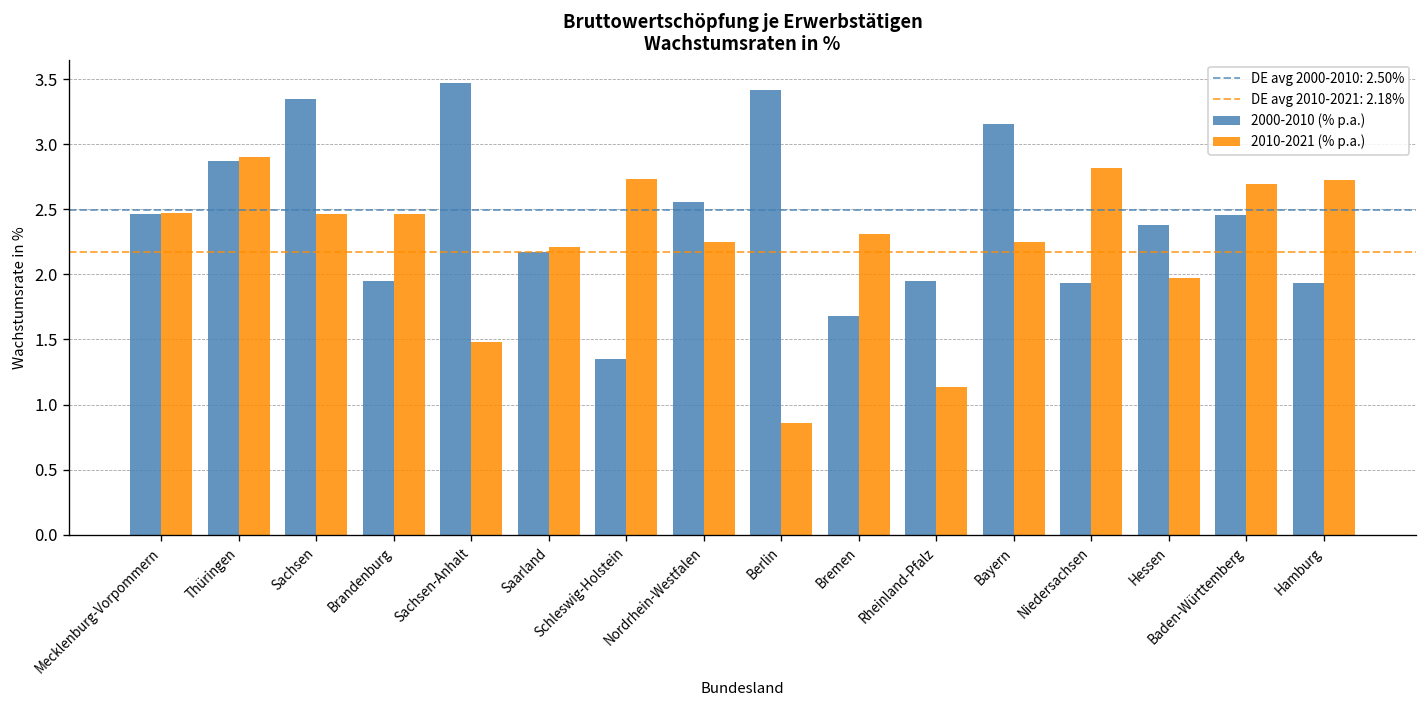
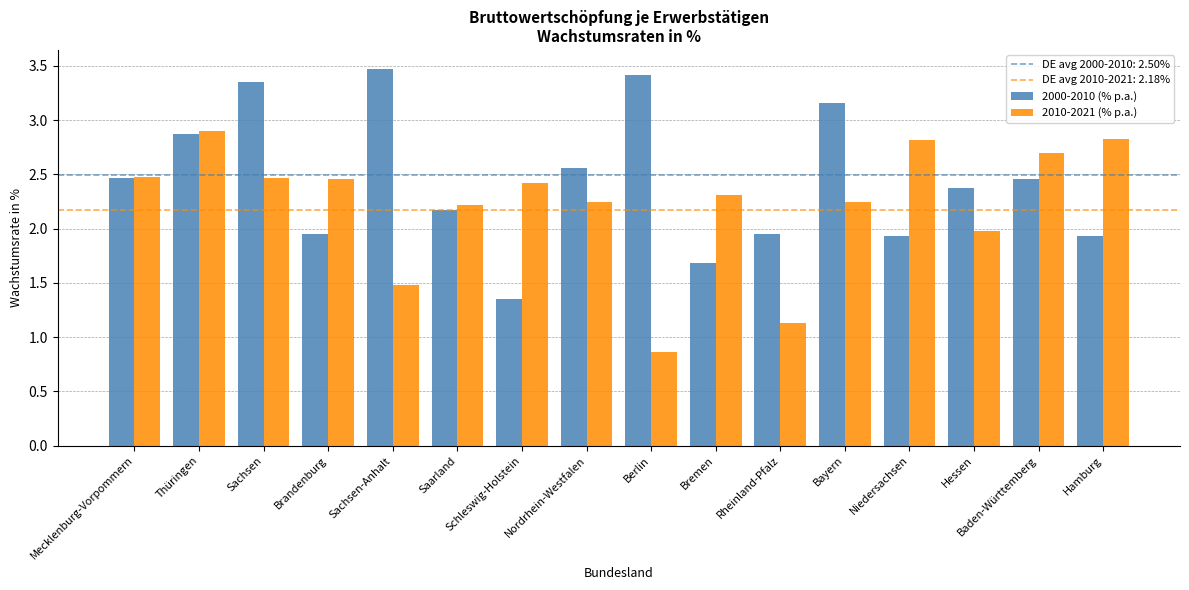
2010-2021 (% p.a.), Schleswig-Holstein: 2.73 -> 2.42
2010-2021 (% p.a.), Hamburg: 2.72 -> 2.83
